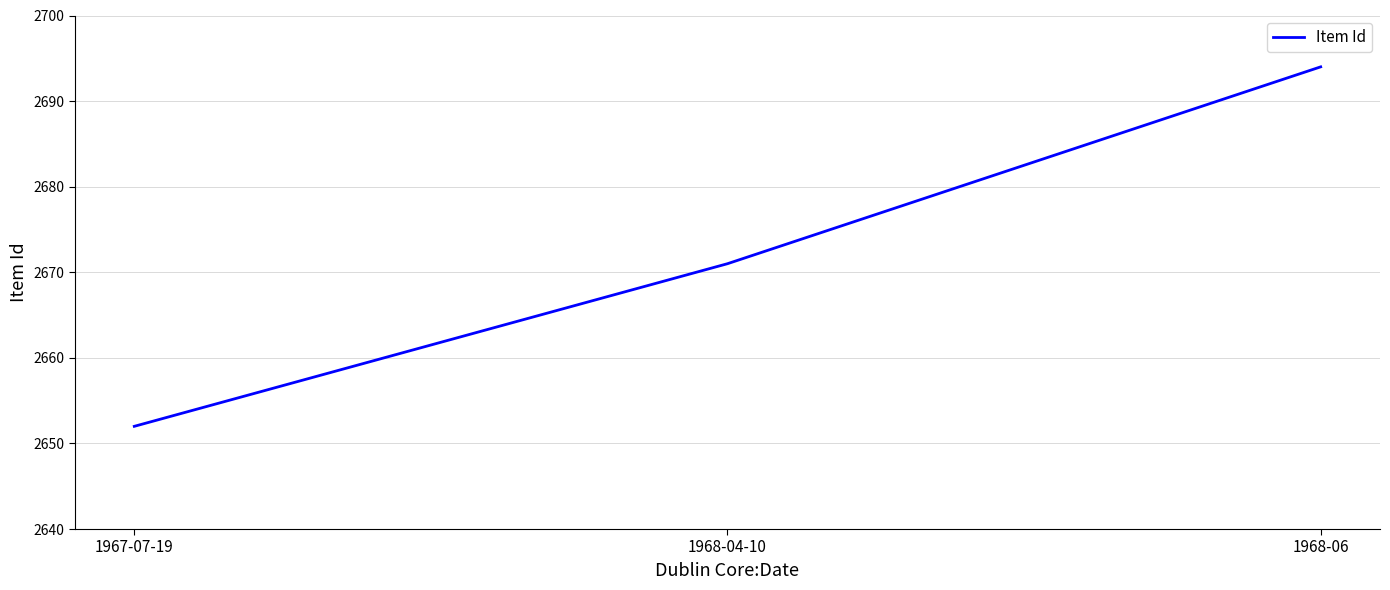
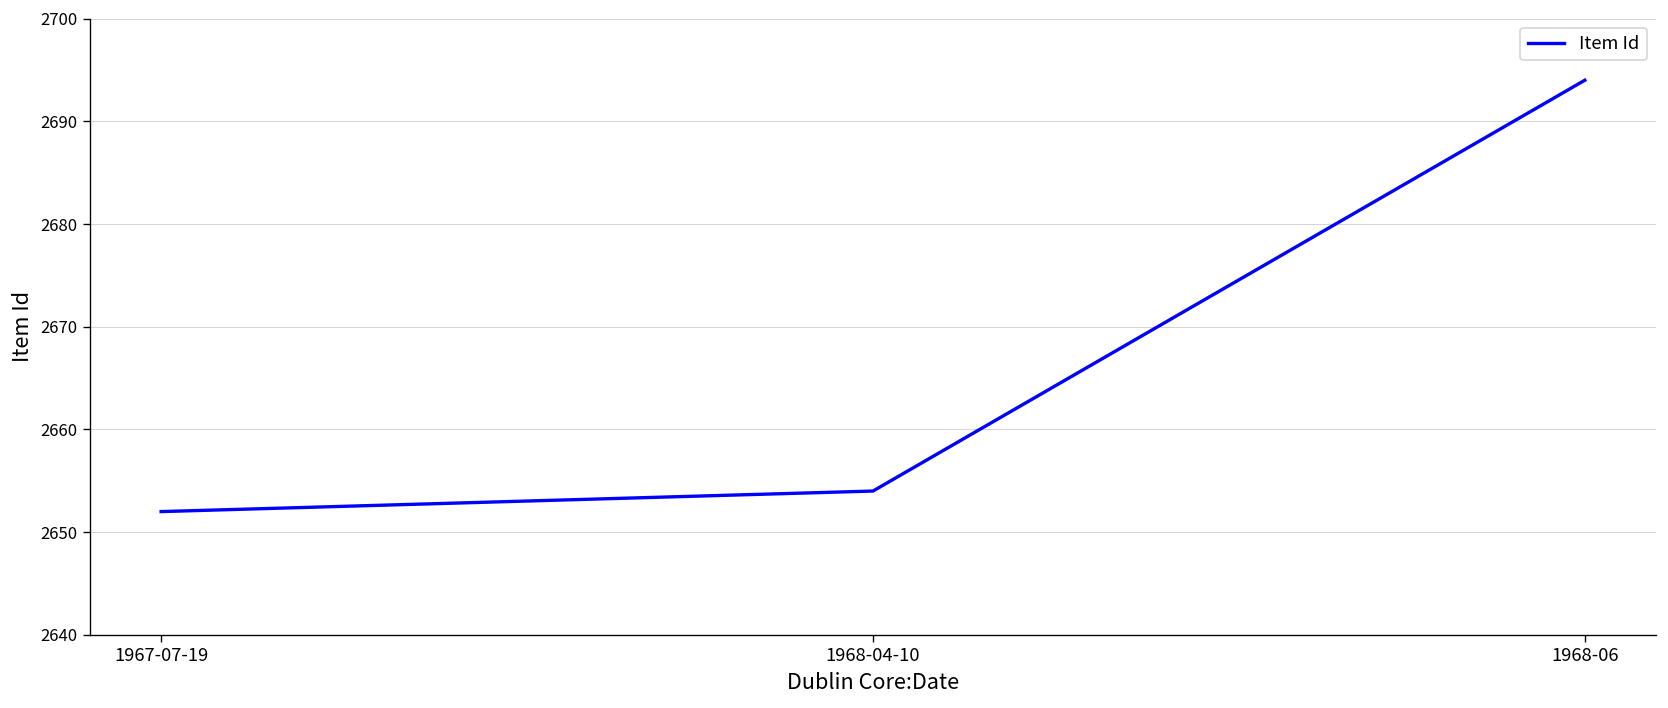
1968-04-10: 2671 -> 2654
